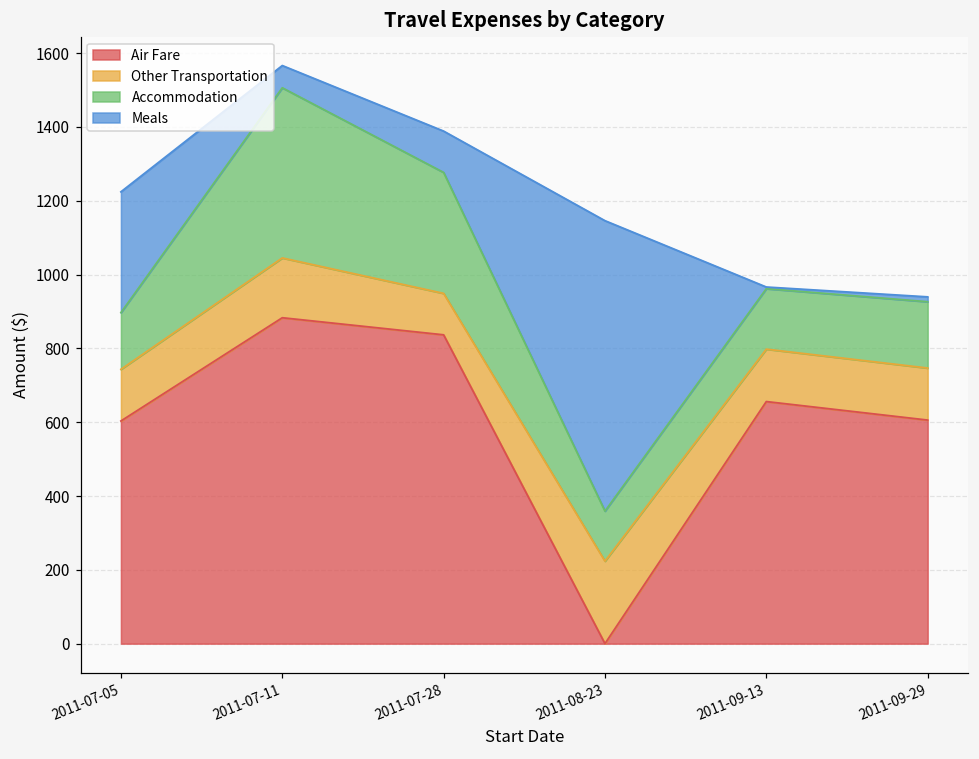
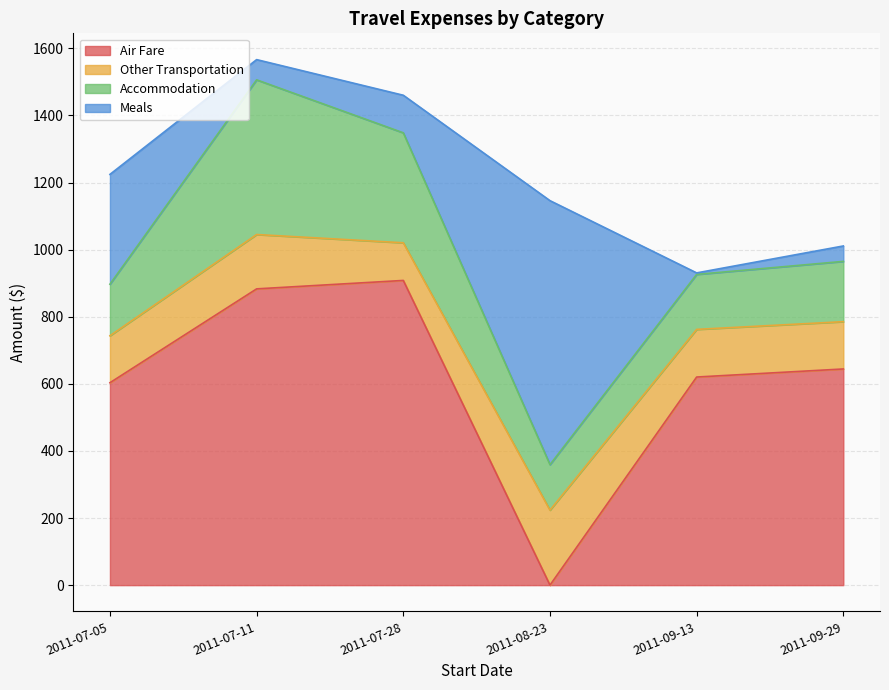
Air Fare, 2011-07-28: 840 -> 910
Air Fare, 2011-09-13: 660 -> 620
Air Fare, 2011-09-29: 610 -> 640
Meals, 2011-09-29: 10 -> 50
